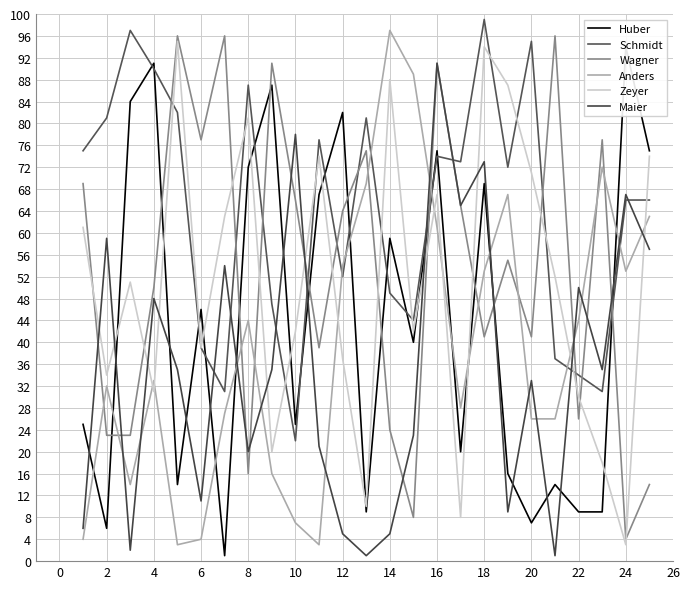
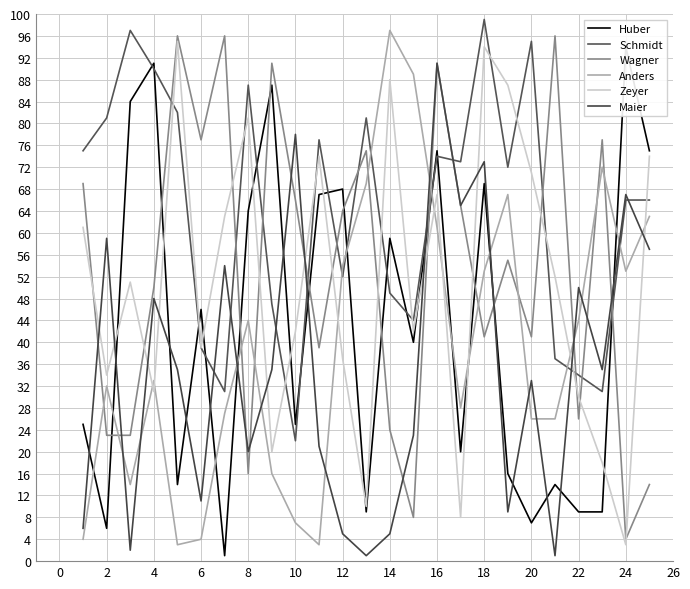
Huber, 8: 72 -> 64
Huber, 12: 82 -> 68
